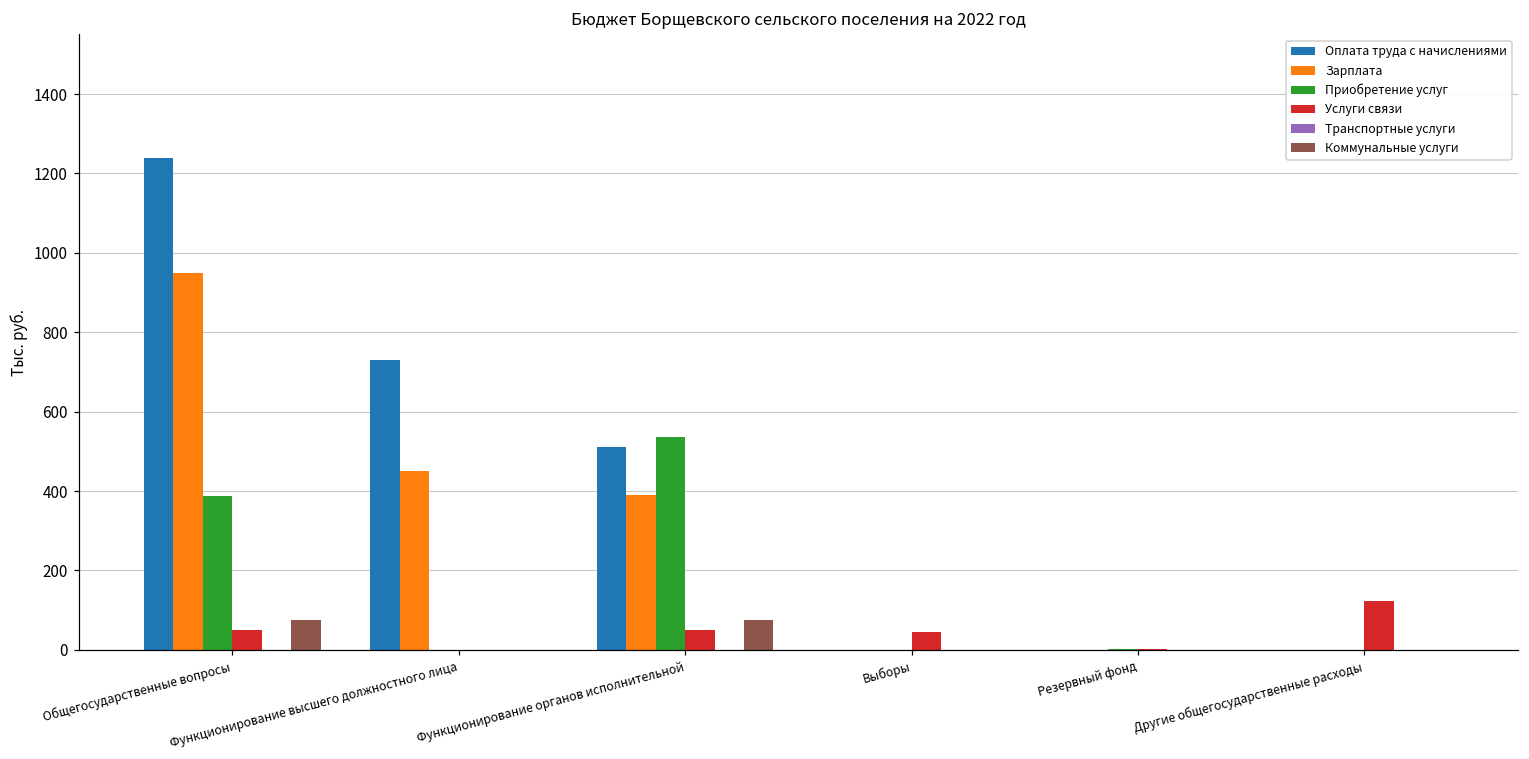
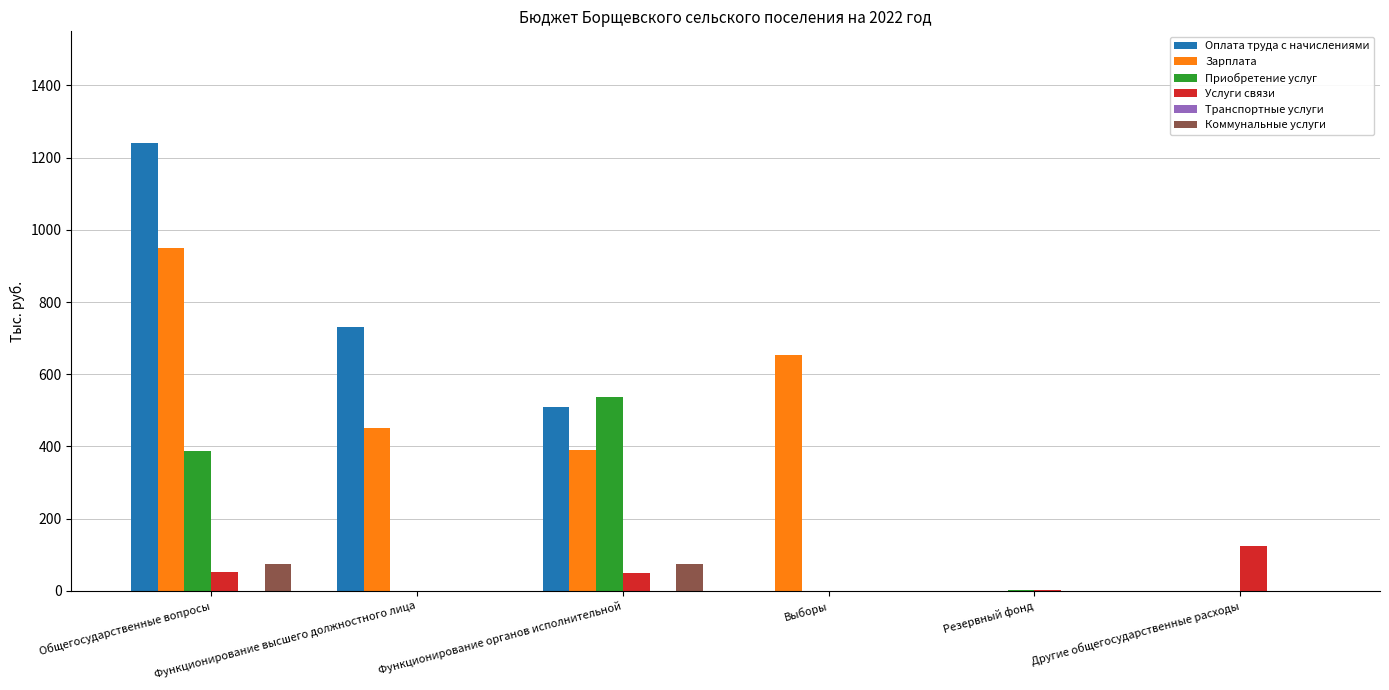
Зарплата, Выборы: 0 -> 650
Услуги связи, Выборы: 50 -> 0
